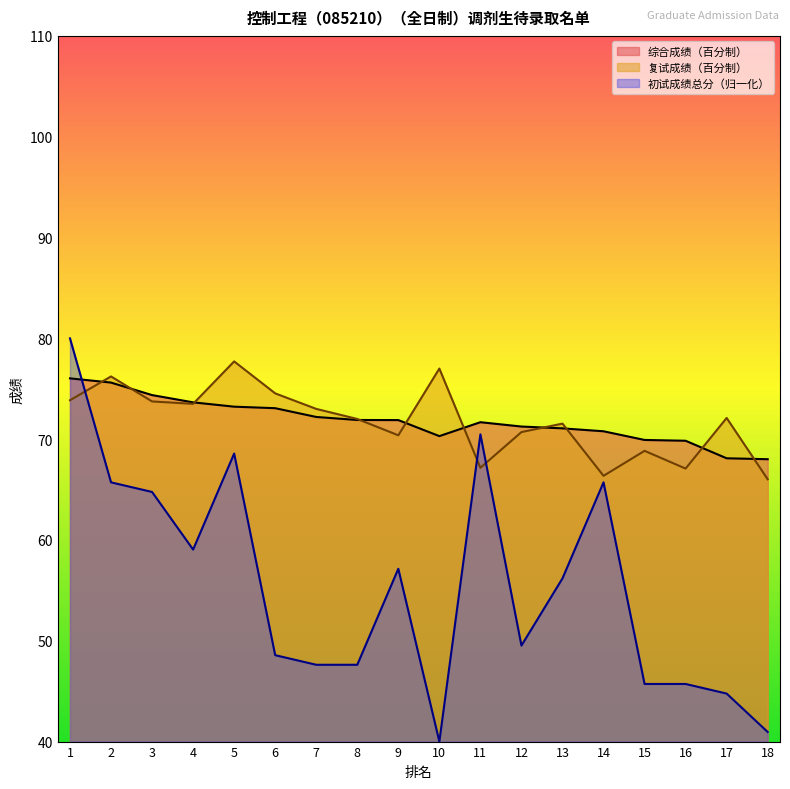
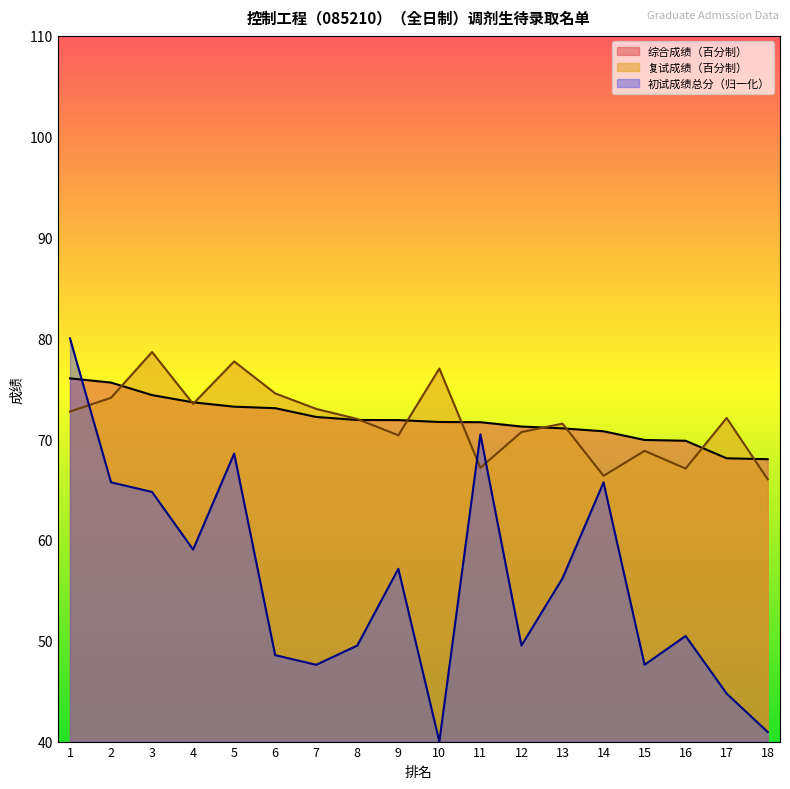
复试成绩（百分制）, 1: 73.9 -> 72.7
复试成绩（百分制）, 2: 76.2 -> 74.1
复试成绩（百分制）, 3: 73.7 -> 78.6
初试成绩总分（归一化）, 8: 47.6 -> 49.5
综合成绩（百分制）, 10: 70.3 -> 71.7
初试成绩总分（归一化）, 15: 45.7 -> 47.6
初试成绩总分（归一化）, 16: 45.7 -> 50.5
